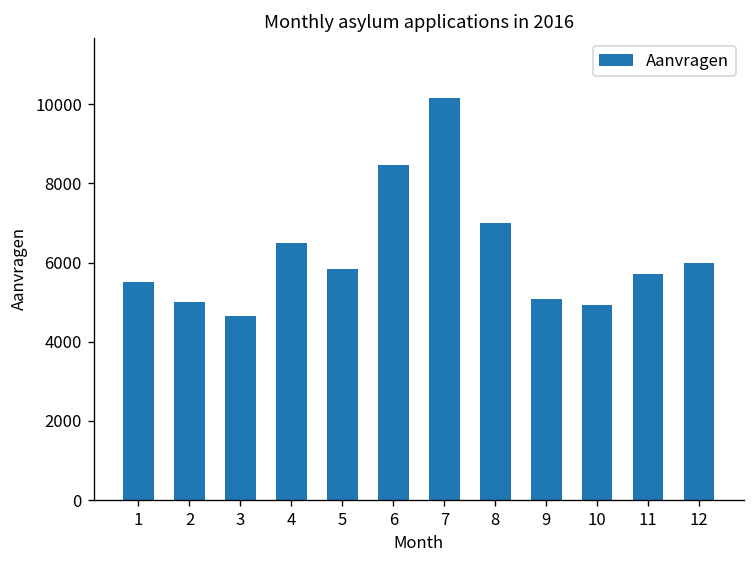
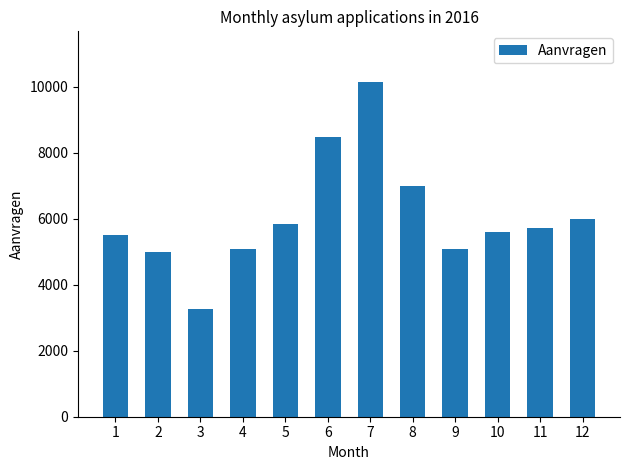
3: 4600 -> 3300
4: 6500 -> 5100
10: 4900 -> 5600
